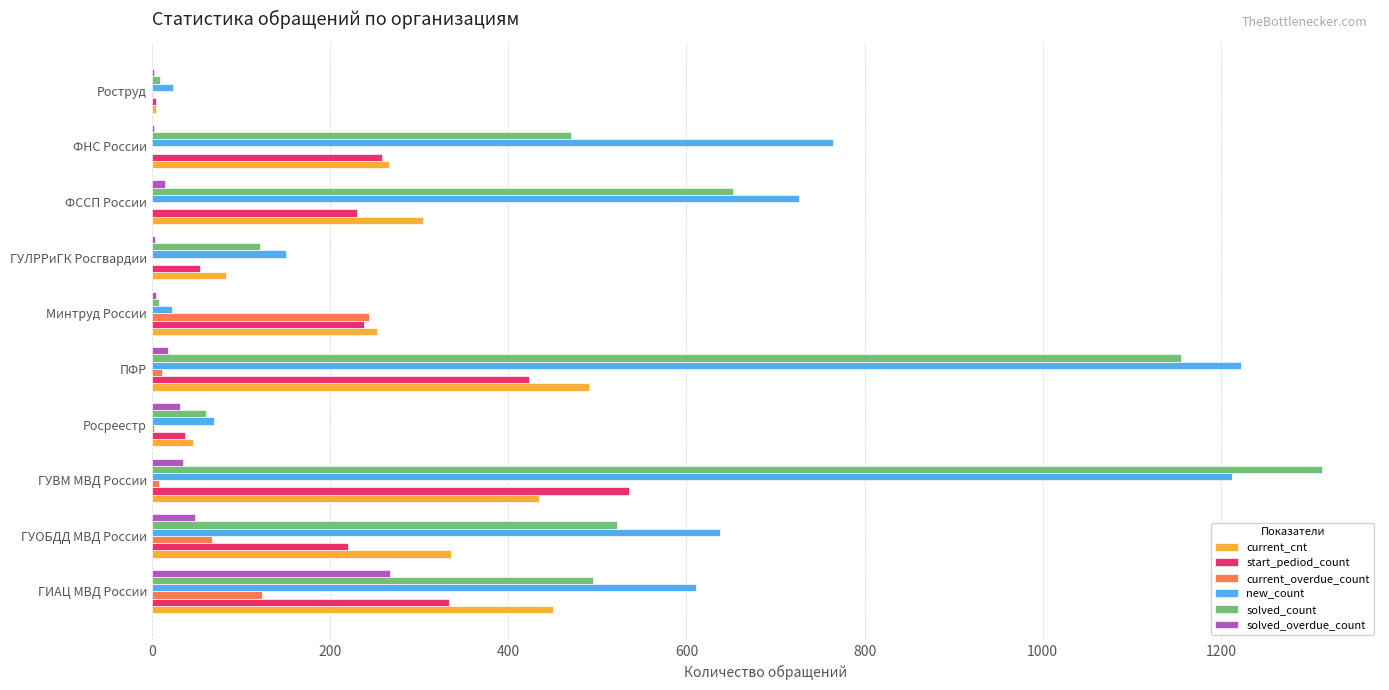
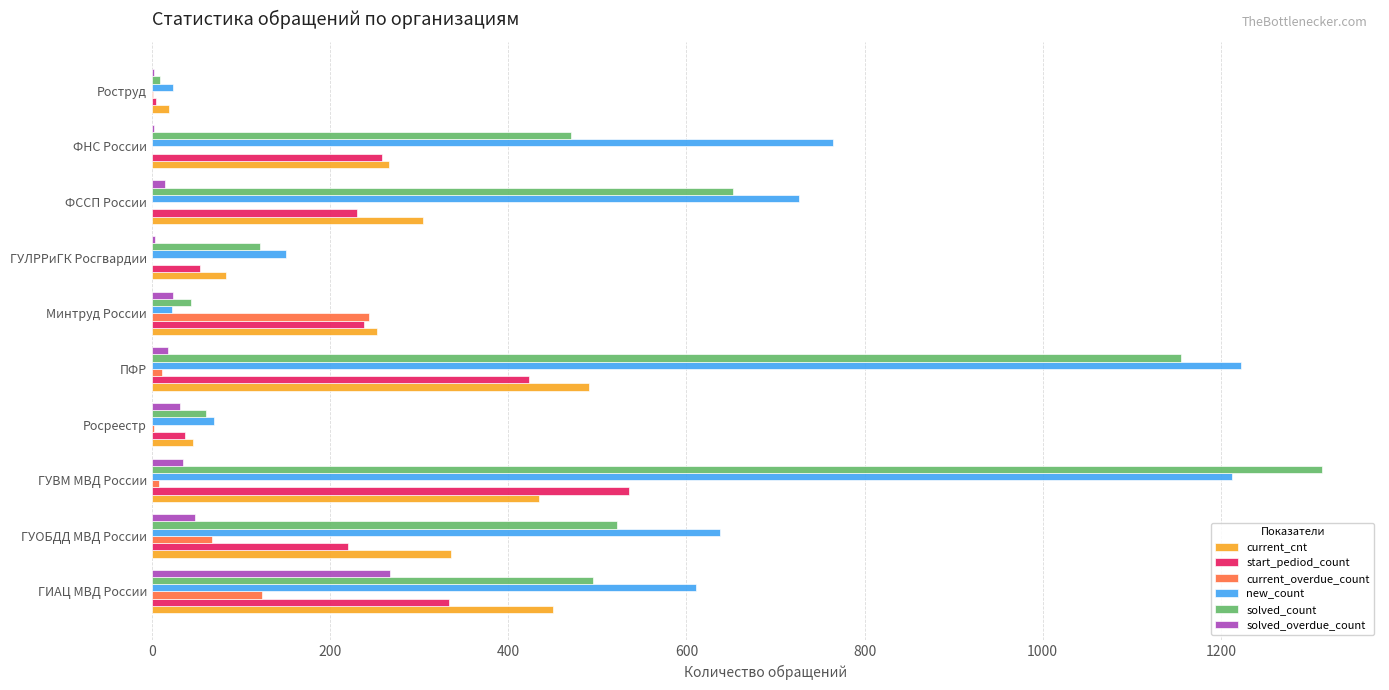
current_cnt, Роструд: 10 -> 20
solved_overdue_count, Минтруд России: 0 -> 20
solved_count, Минтруд России: 10 -> 40
